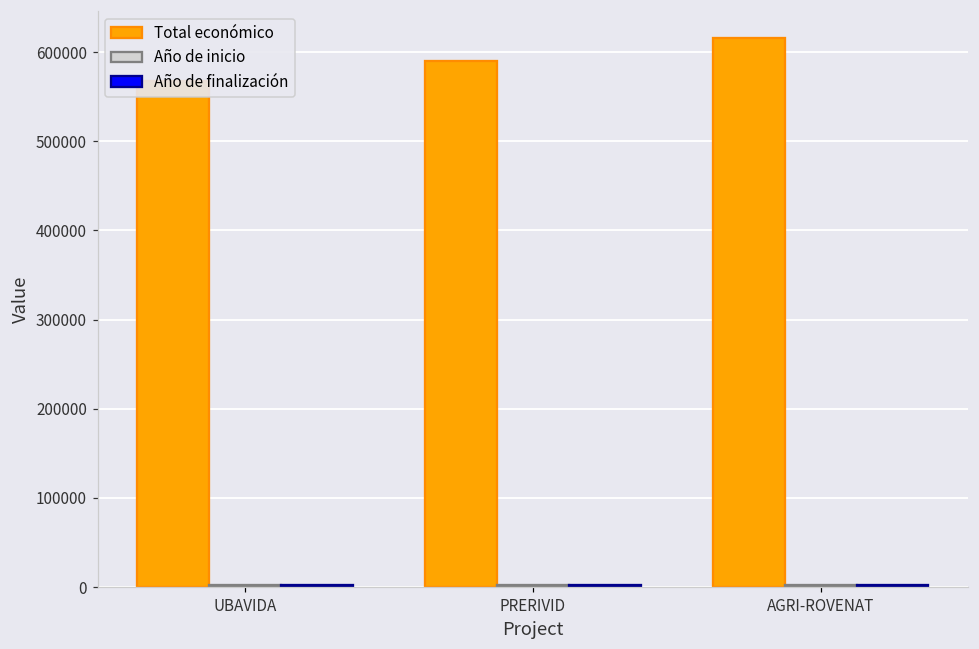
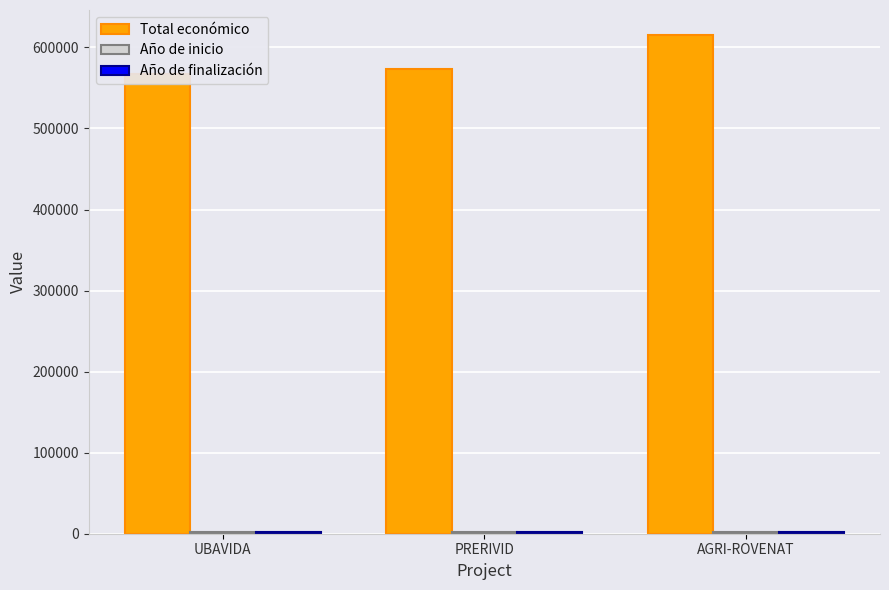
Total económico, PRERIVID: 590000 -> 570000
